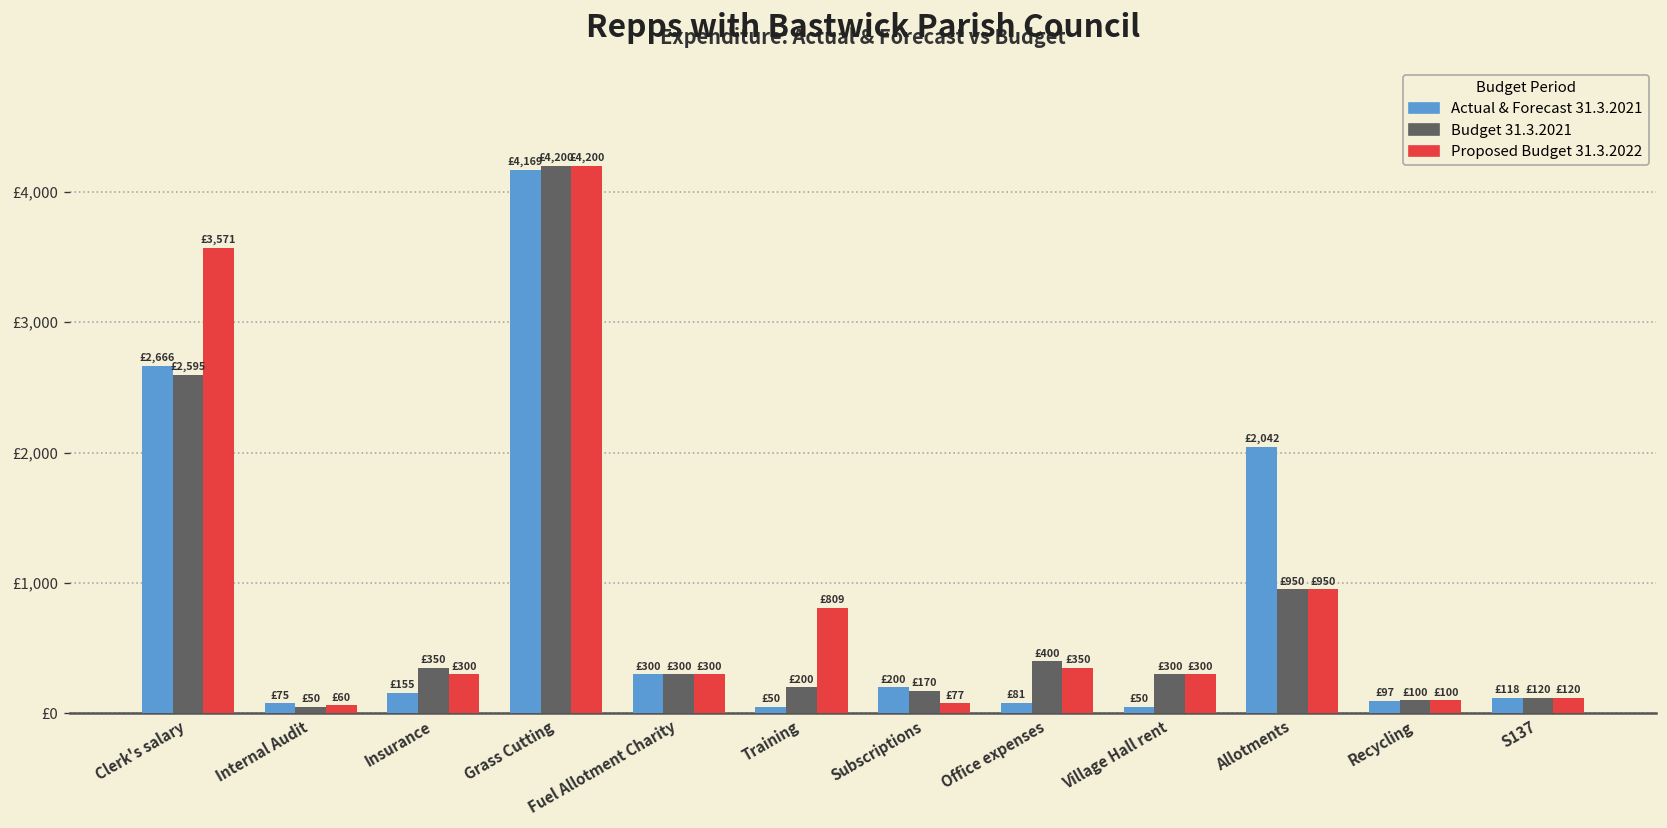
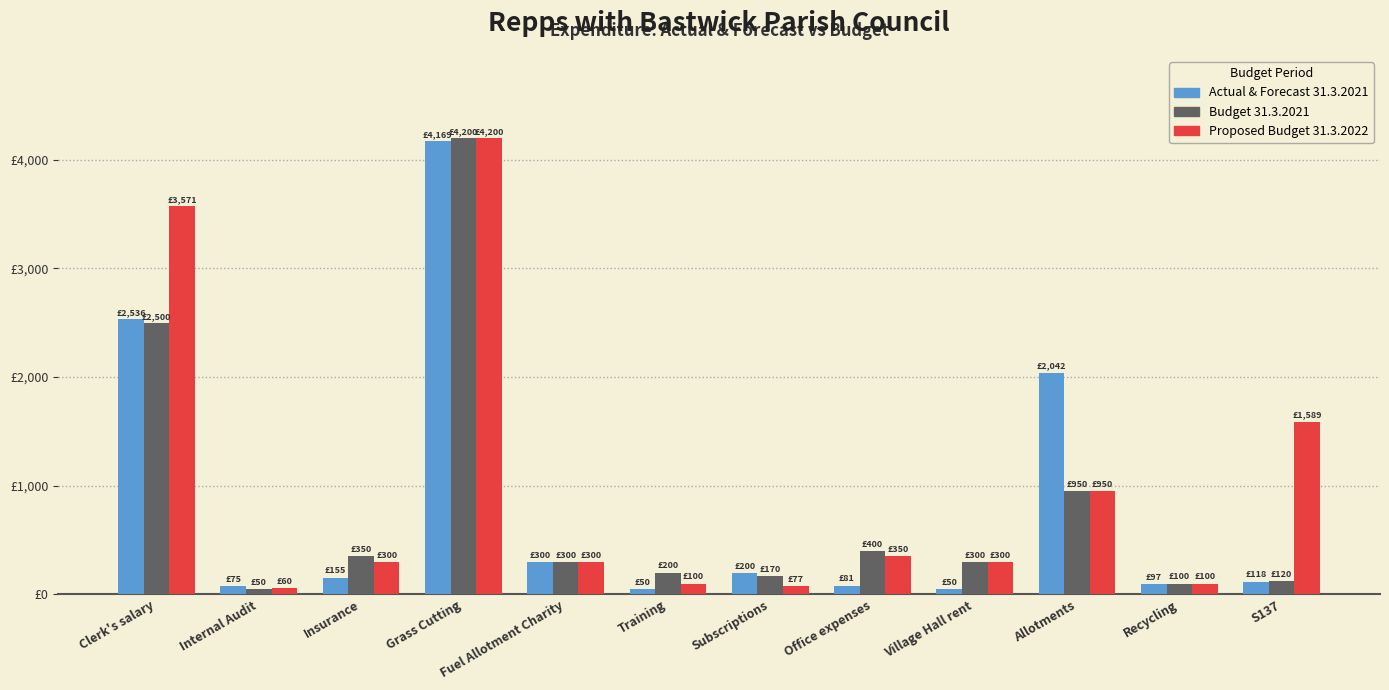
Actual & Forecast 31.3.2021, Clerk's salary: £2,666 -> £2,536
Budget 31.3.2021, Clerk's salary: £2,595 -> £2,500
Proposed Budget 31.3.2022, Training: £809 -> £100
Proposed Budget 31.3.2022, S137: £120 -> £1,589
